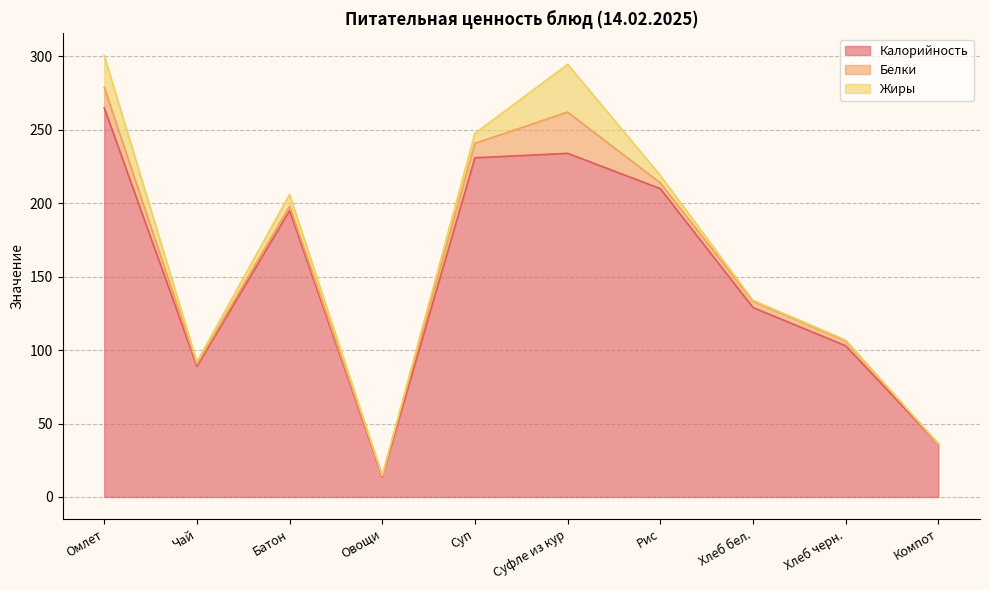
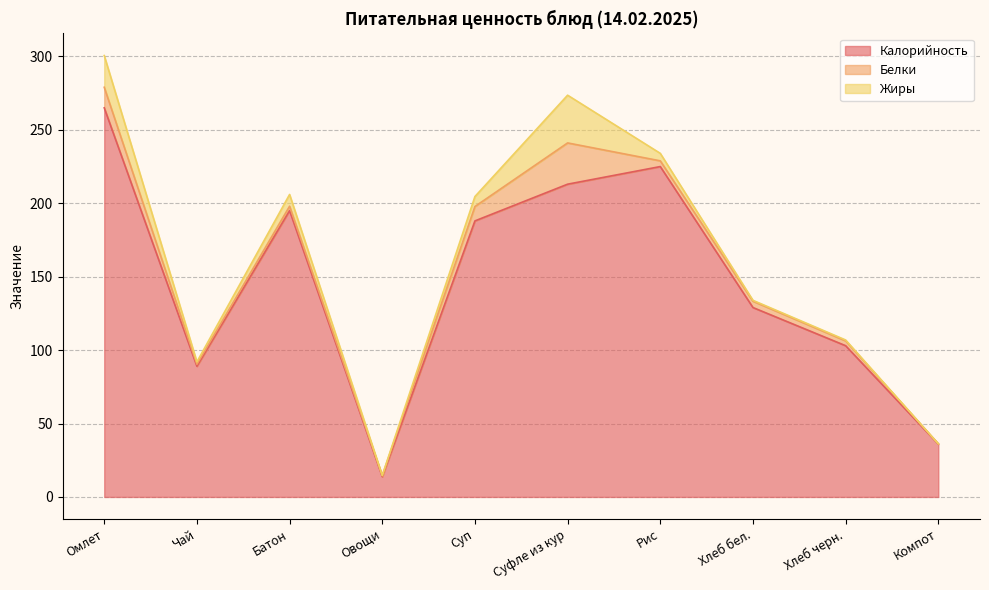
Калорийность, Суп: 231 -> 188
Калорийность, Суфле из кур: 234 -> 213
Калорийность, Рис: 210 -> 225
